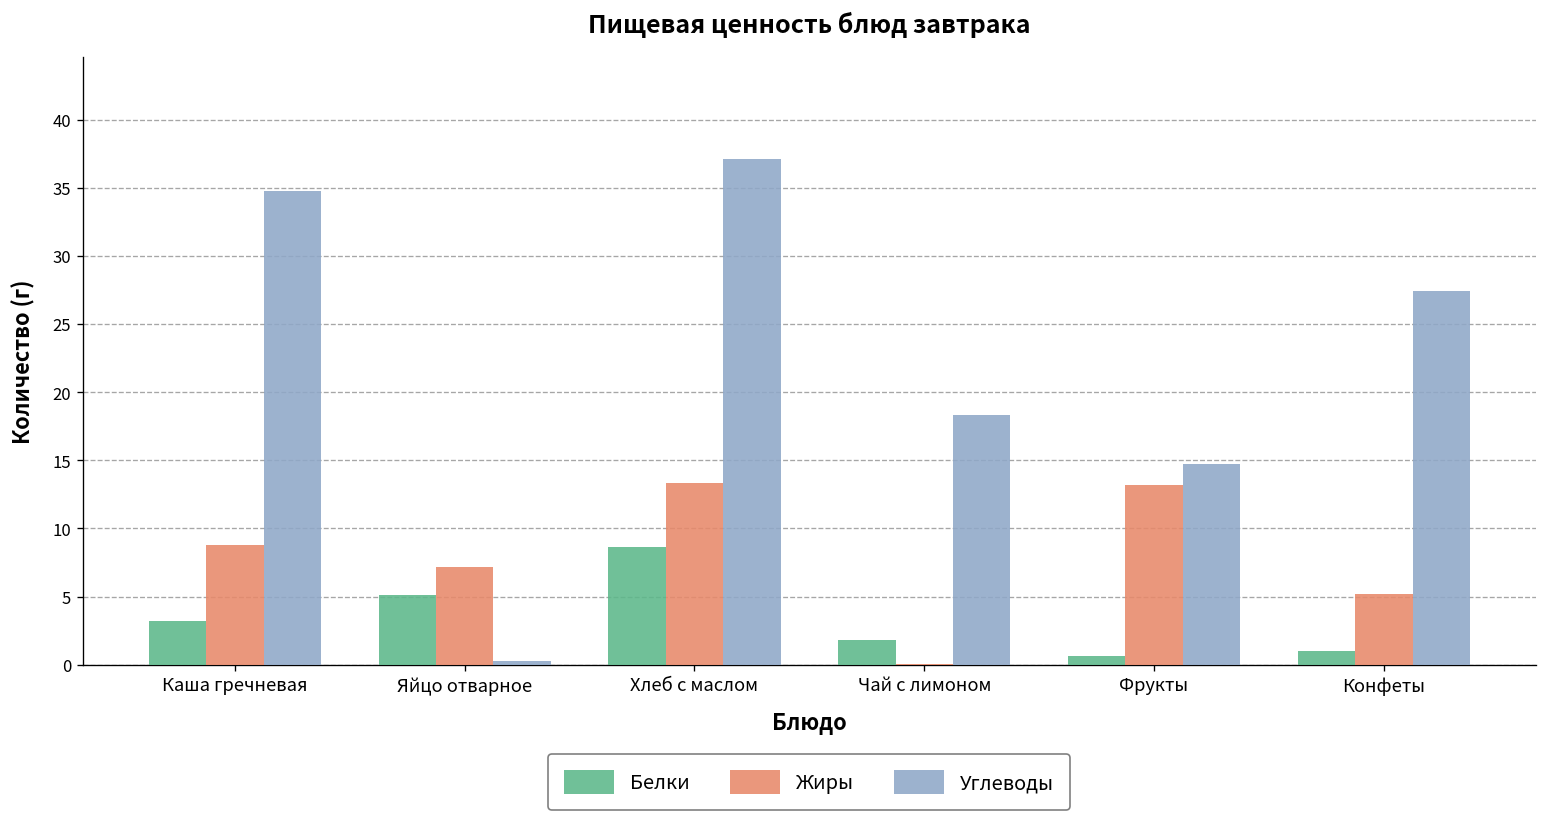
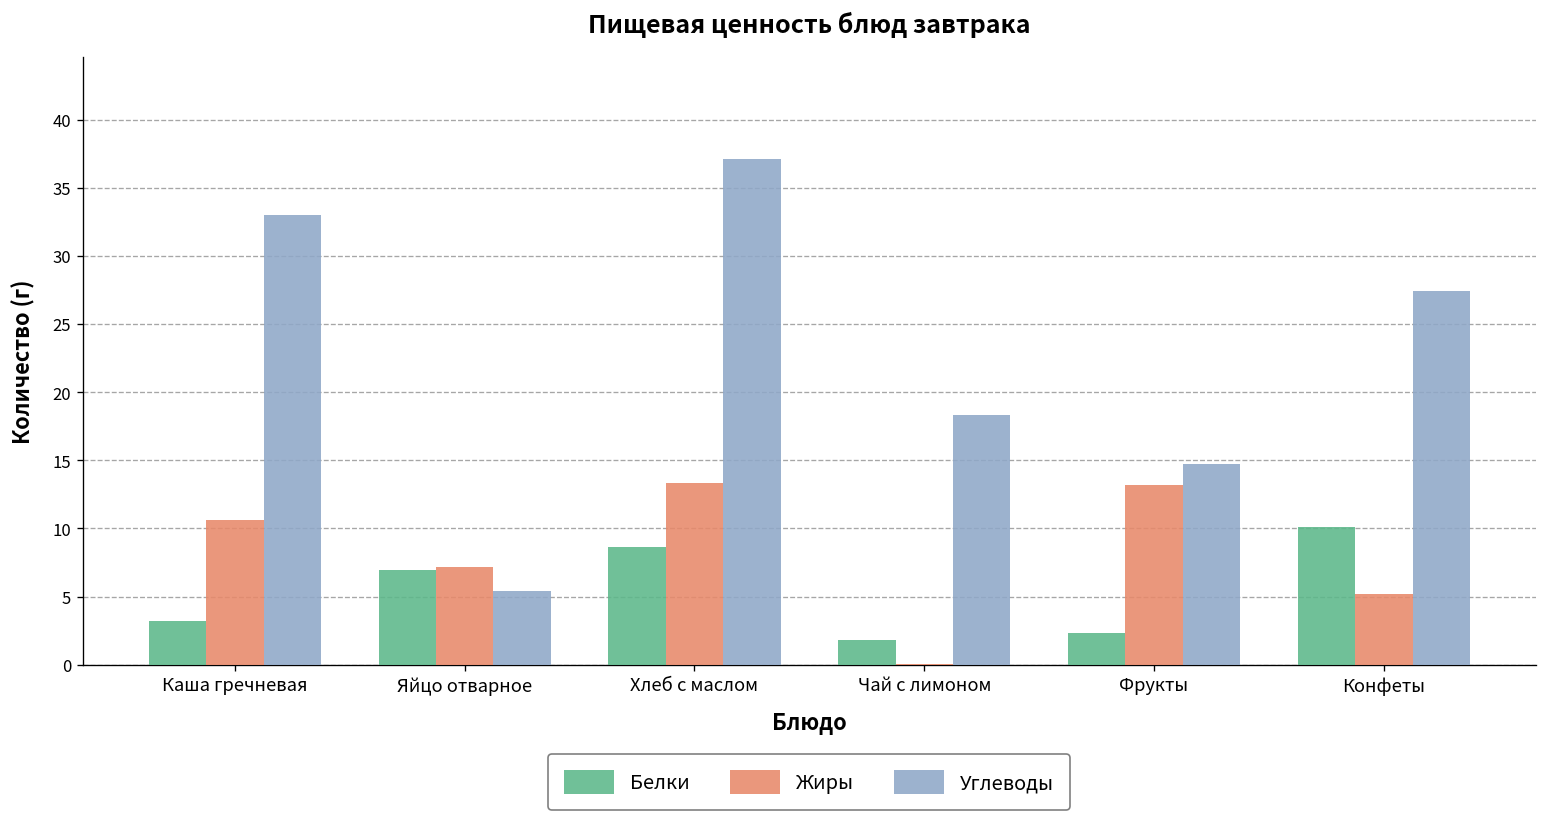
Жиры, Каша гречневая: 8.8 -> 10.6
Углеводы, Каша гречневая: 34.8 -> 33.0
Белки, Яйцо отварное: 5.1 -> 6.9
Углеводы, Яйцо отварное: 0.3 -> 5.4
Белки, Фрукты: 0.6 -> 2.3
Белки, Конфеты: 1.0 -> 10.1
